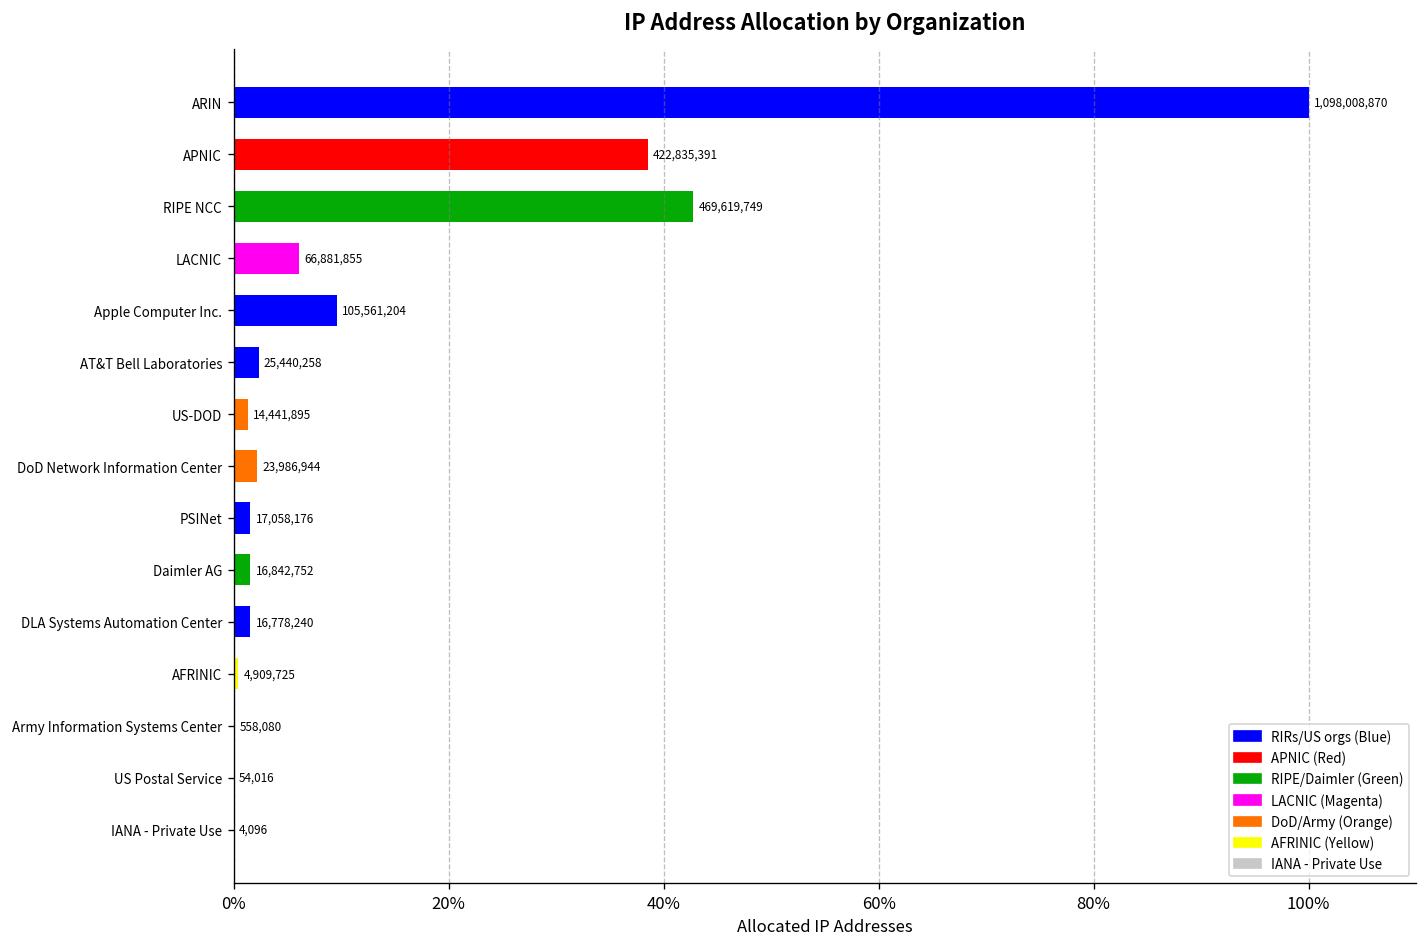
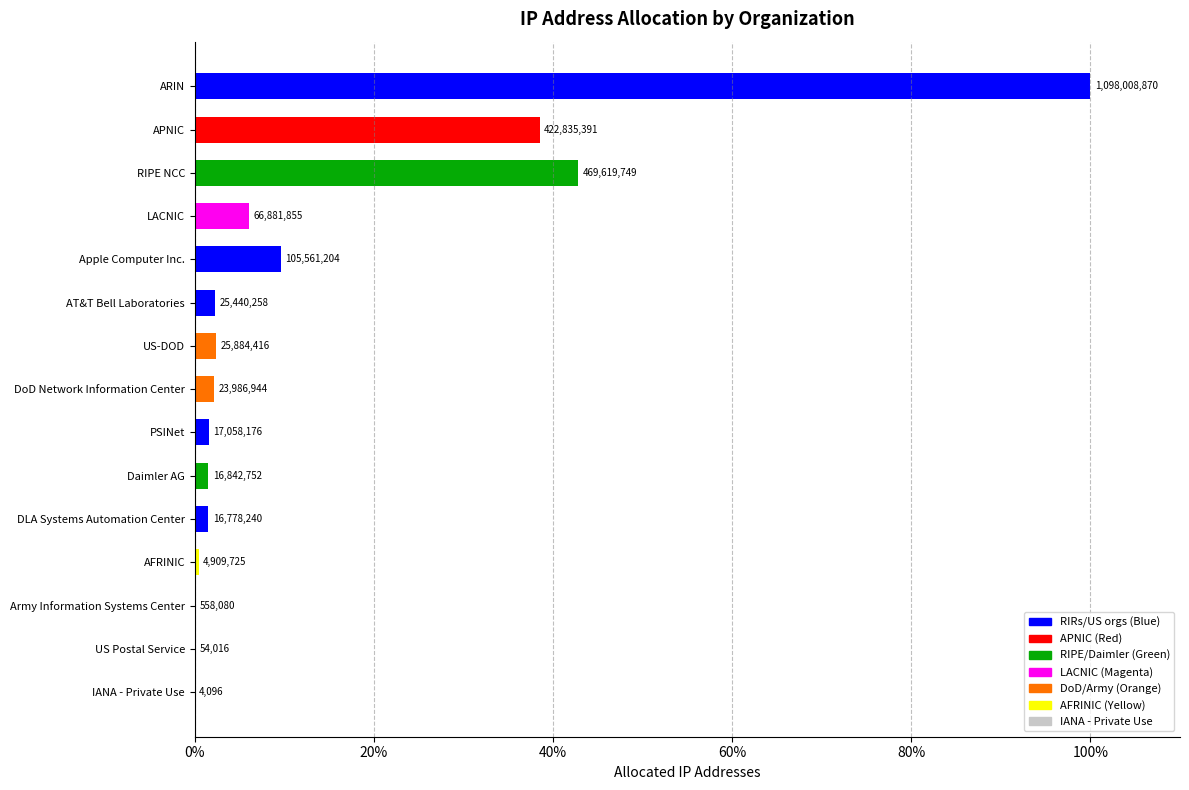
US-DOD: 14,441,895 -> 25,884,416
